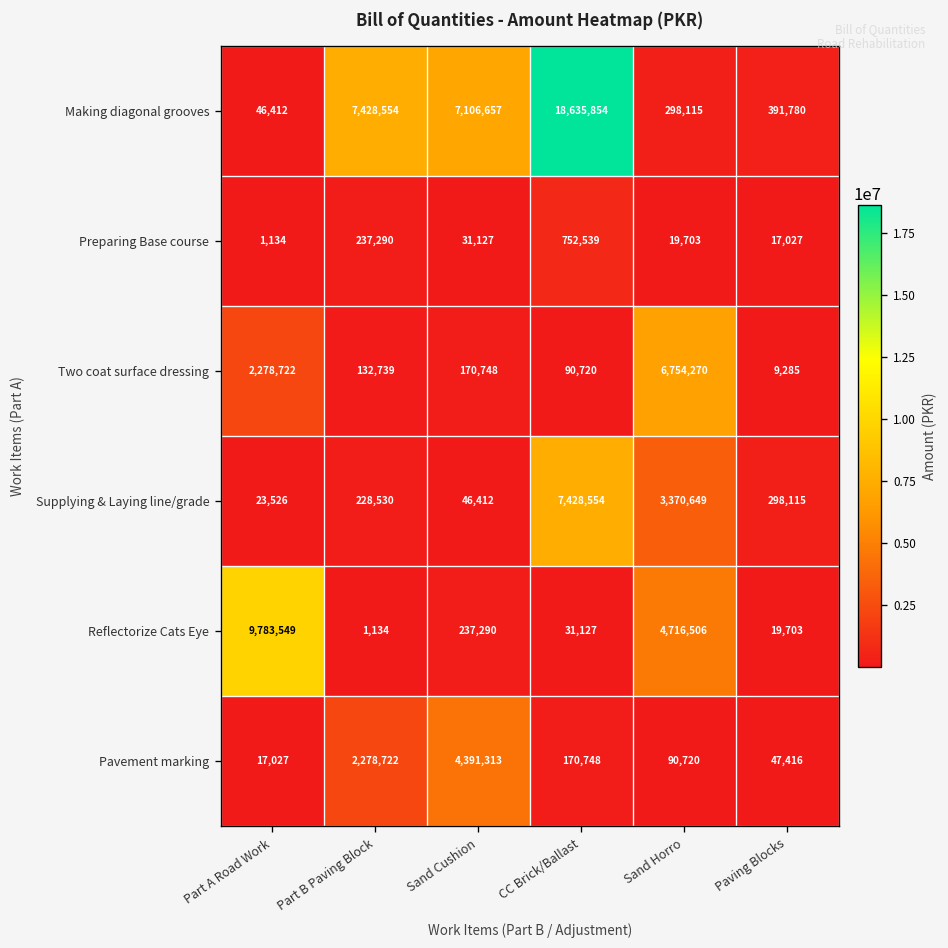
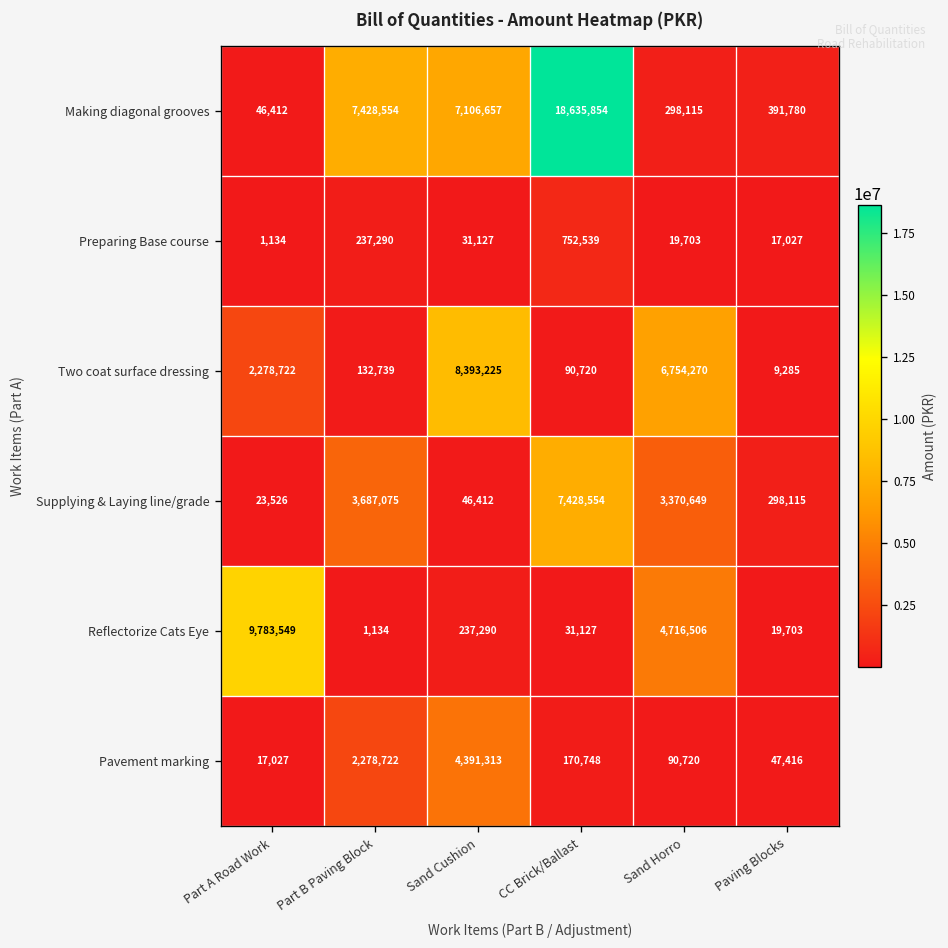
Two coat surface dressing, Sand Cushion: 170,748 -> 8,393,225
Supplying & Laying line/grade, Part B Paving Block: 228,530 -> 3,687,075
